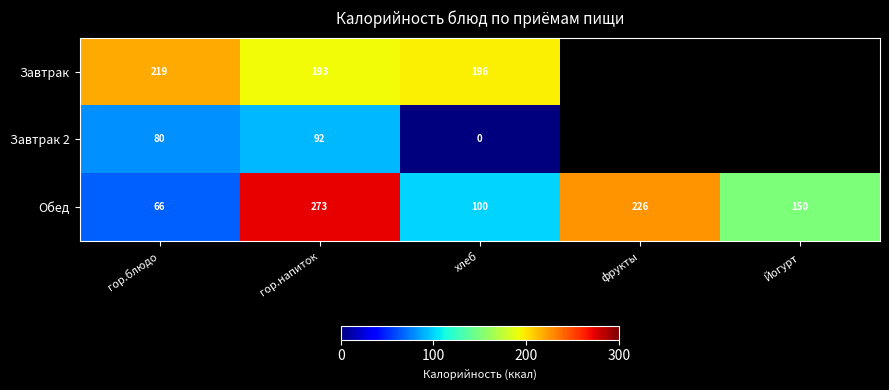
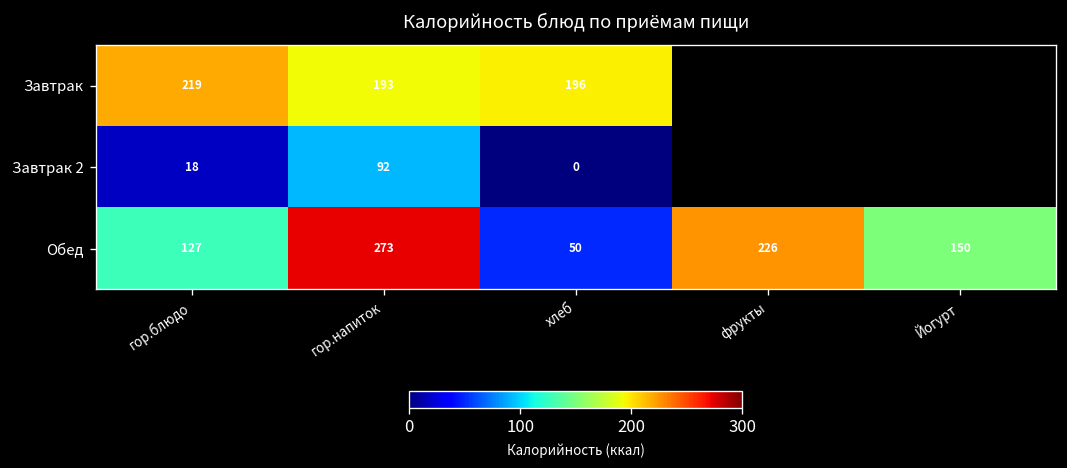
Завтрак 2, гор.блюдо: 80 -> 18
Обед, гор.блюдо: 66 -> 127
Обед, хлеб: 100 -> 50
